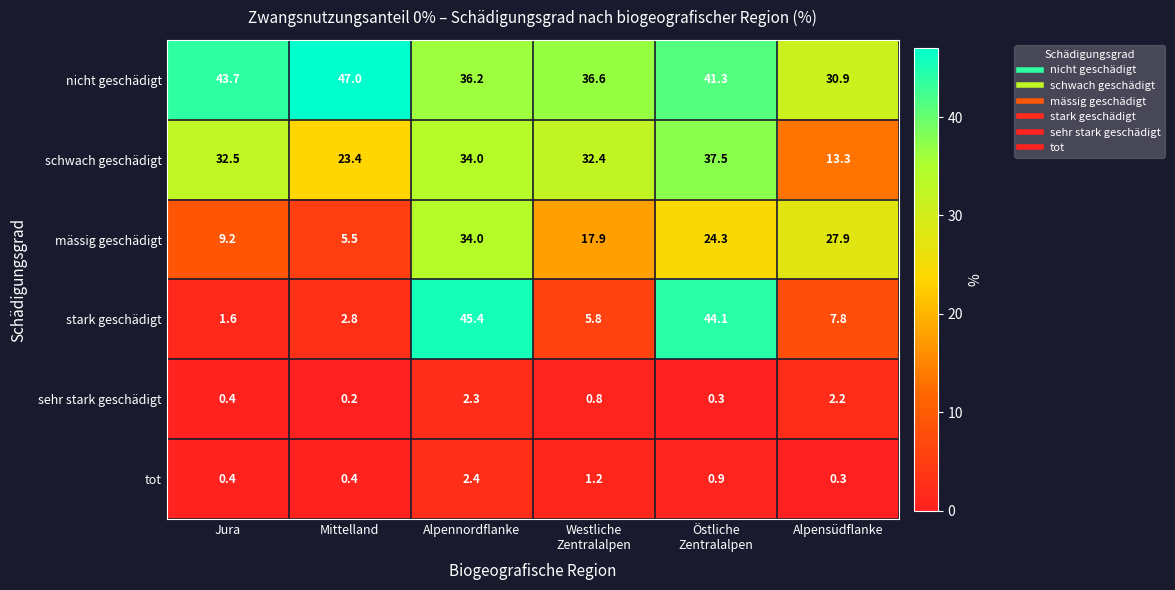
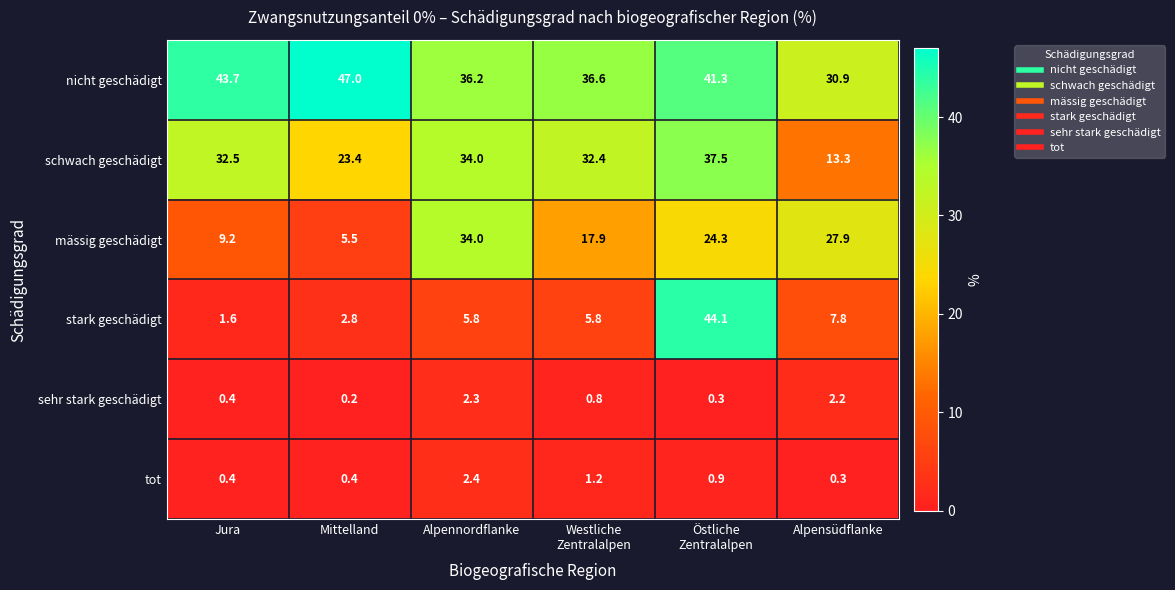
stark geschädigt, Alpennordflanke: 45.4 -> 5.8
